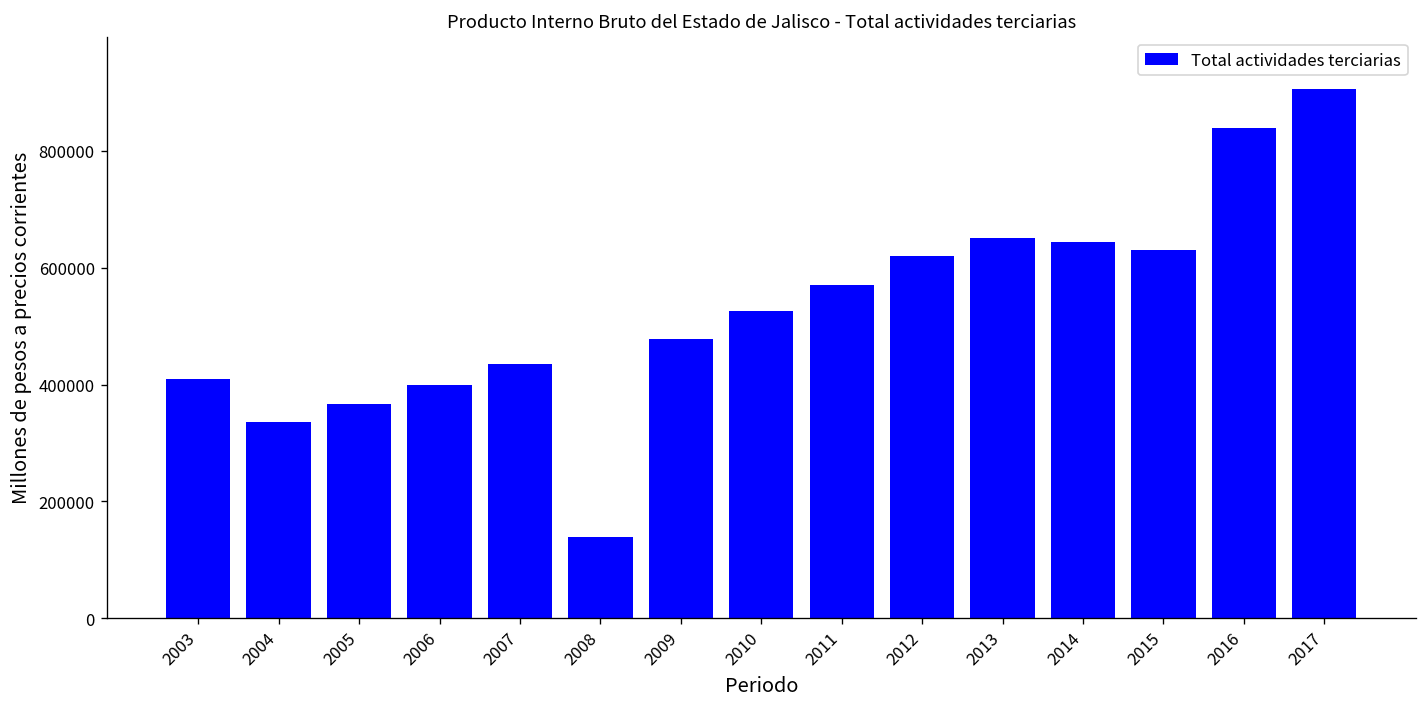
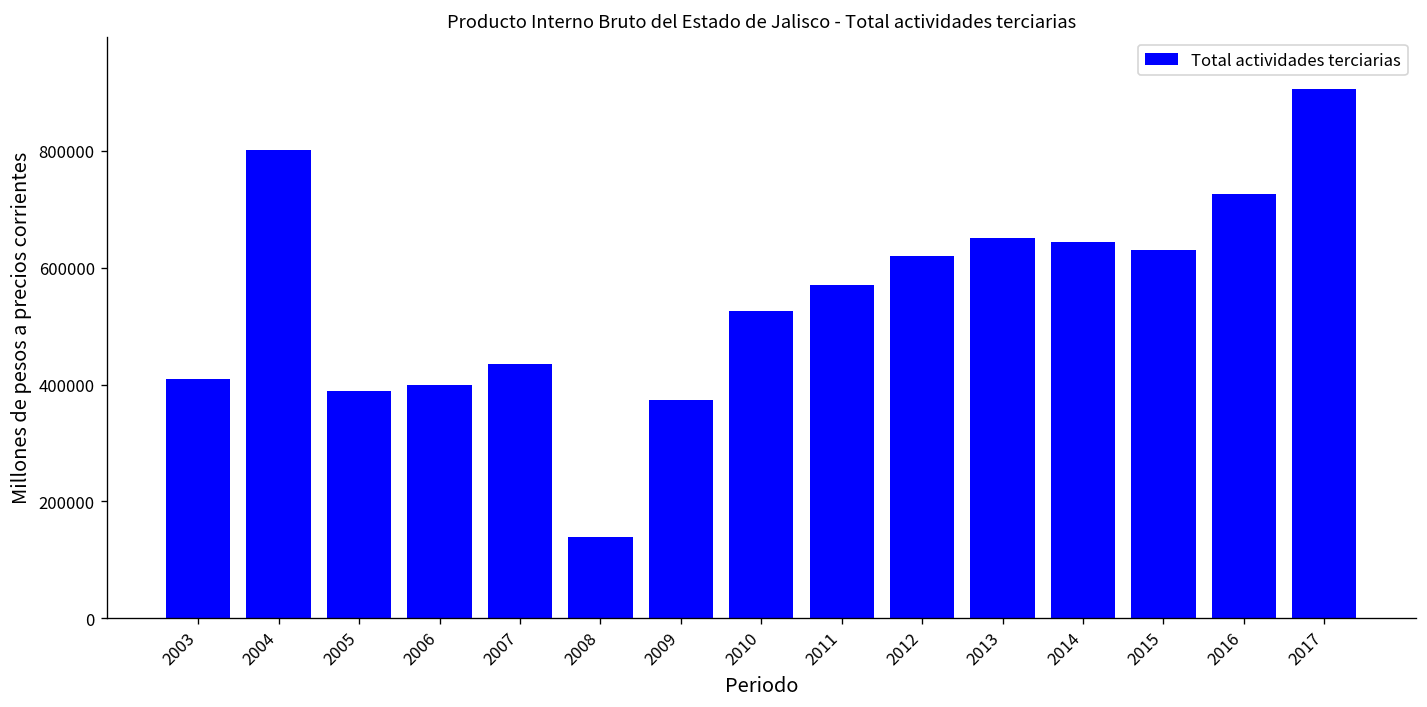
2004: 340000 -> 800000
2005: 370000 -> 390000
2009: 480000 -> 370000
2016: 840000 -> 730000
